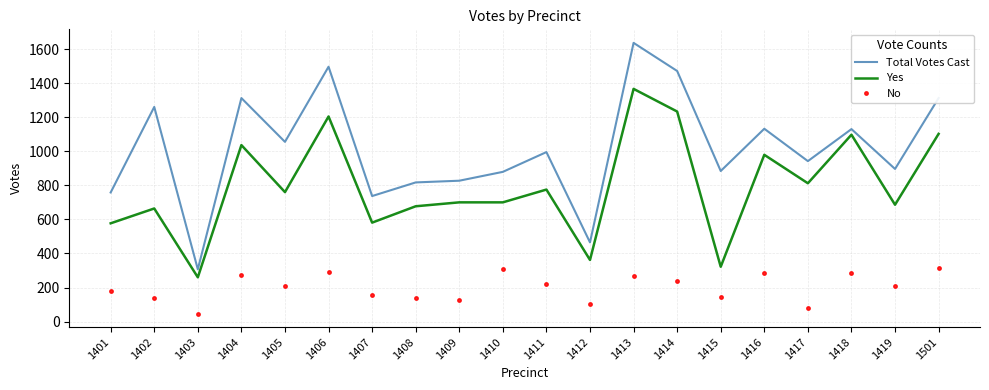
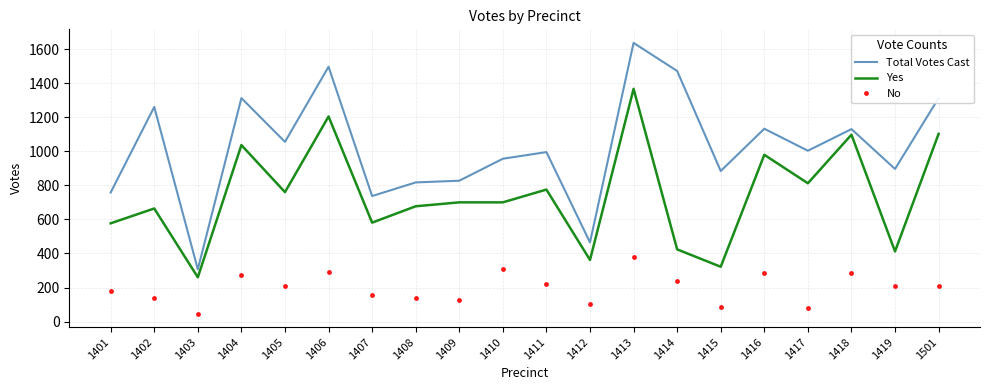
Total Votes Cast, 1410: 880 -> 960
No, 1413: 270 -> 380
Yes, 1414: 1230 -> 420
No, 1415: 150 -> 90
Total Votes Cast, 1417: 940 -> 1000
Yes, 1419: 690 -> 410
No, 1501: 320 -> 210
